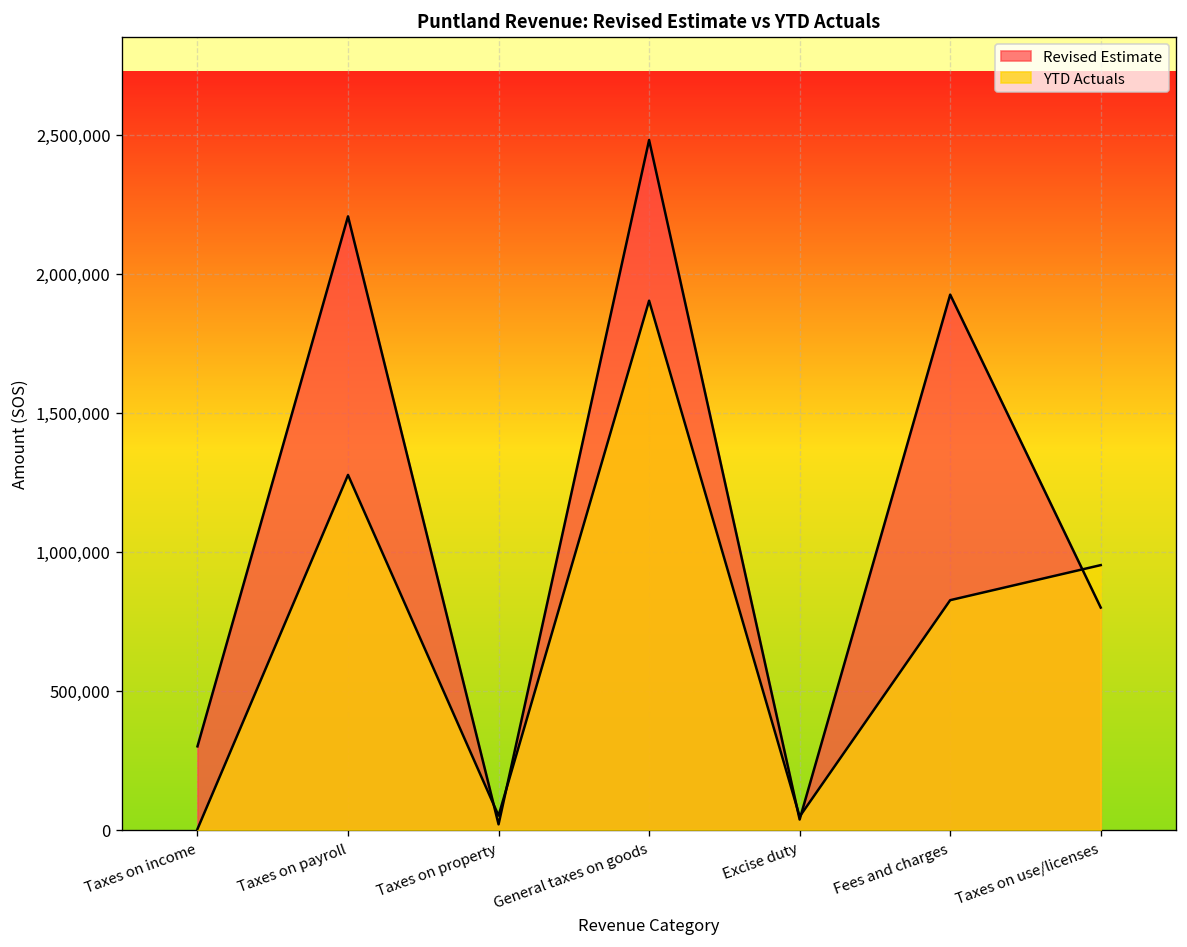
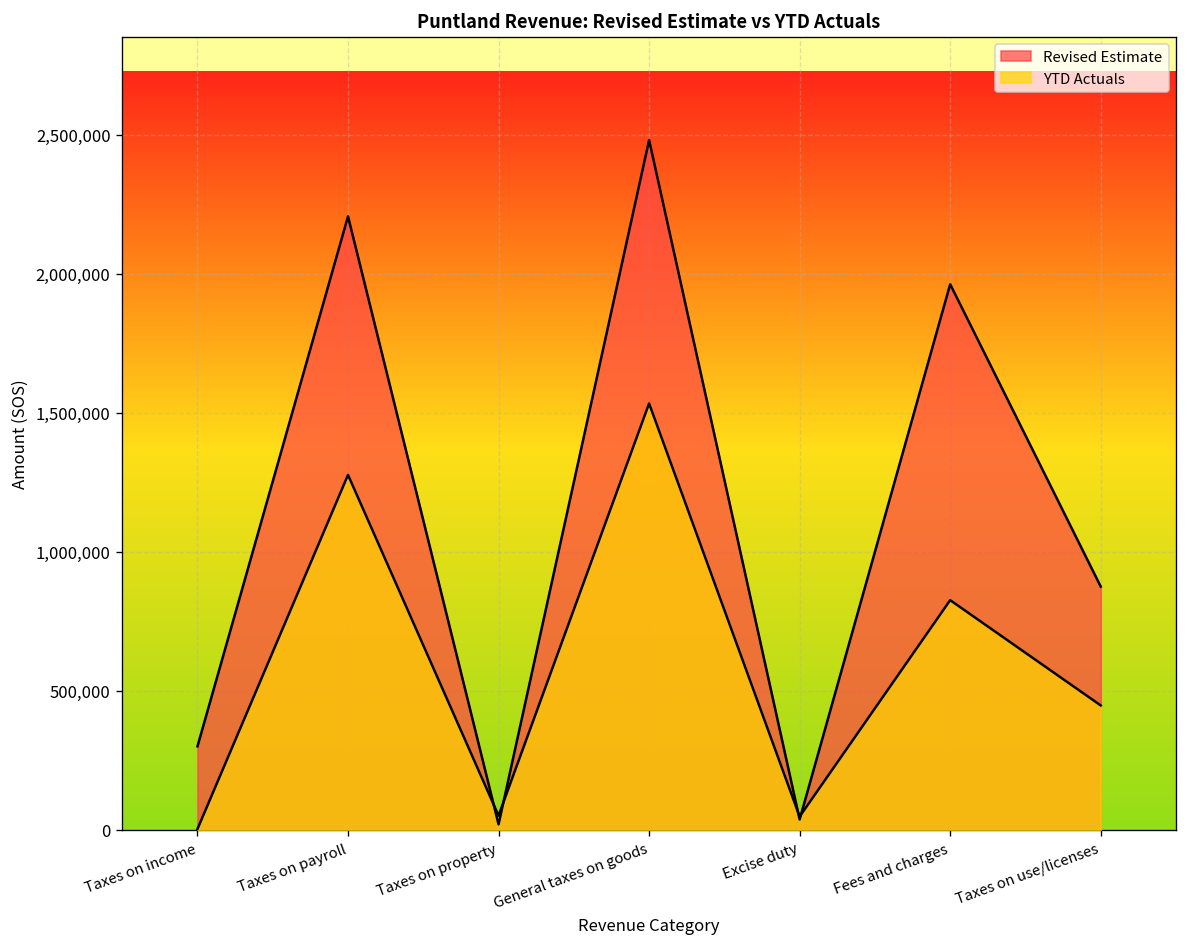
YTD Actuals, General taxes on goods: 1,900,000 -> 1,530,000
Revised Estimate, Fees and charges: 1,920,000 -> 1,960,000
Revised Estimate, Taxes on use/licenses: 800,000 -> 870,000
YTD Actuals, Taxes on use/licenses: 950,000 -> 450,000
